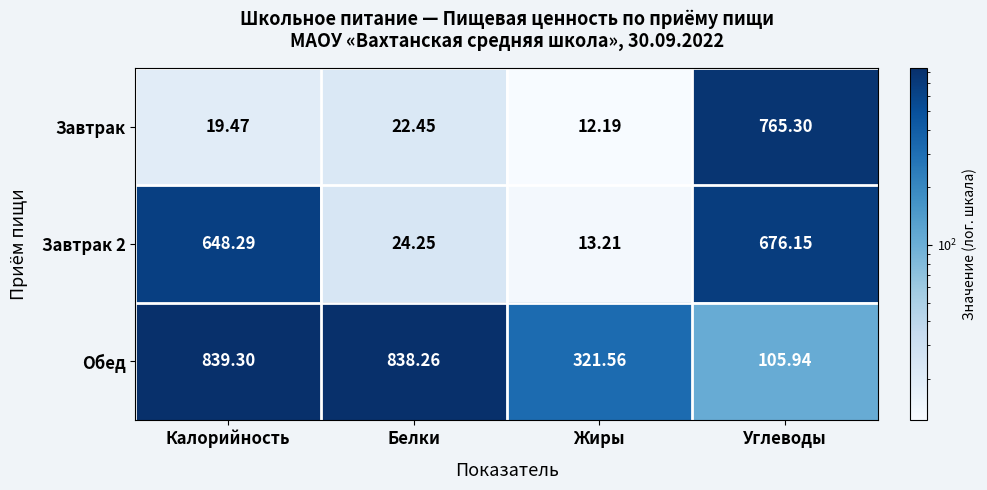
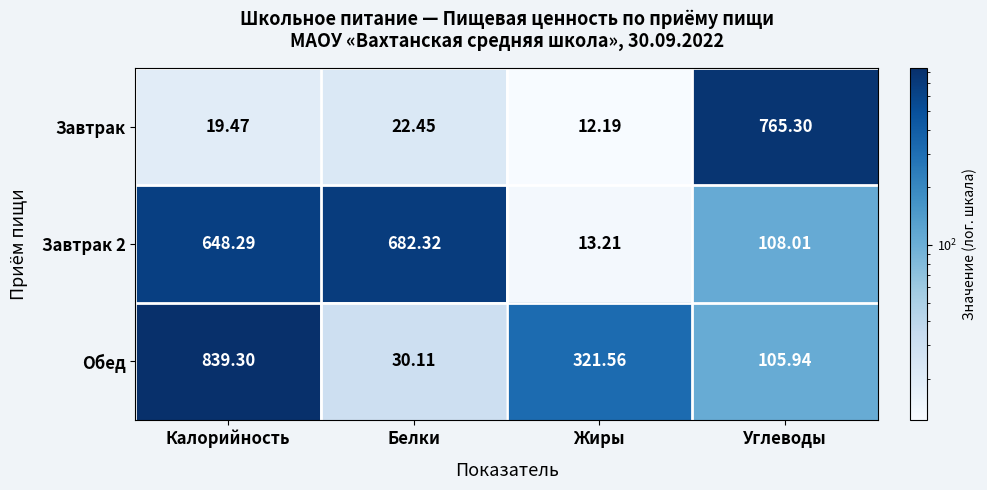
Завтрак 2, Белки: 24.25 -> 682.32
Завтрак 2, Углеводы: 676.15 -> 108.01
Обед, Белки: 838.26 -> 30.11
